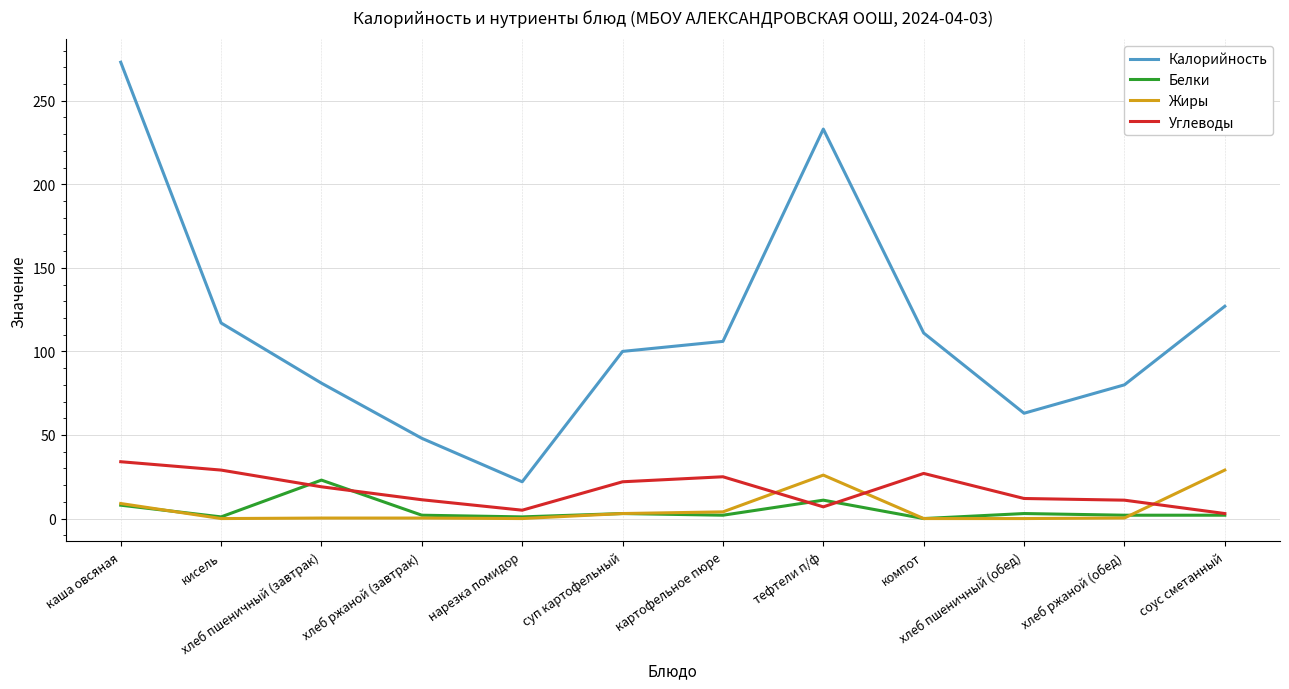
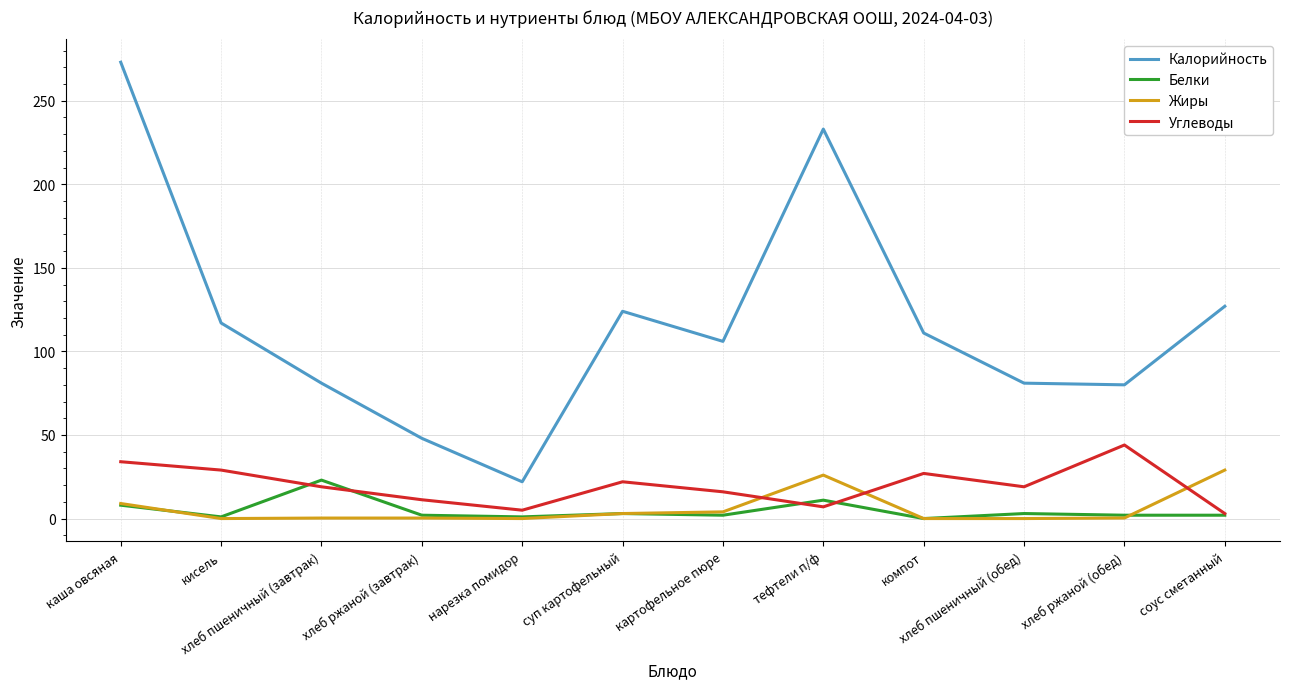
Калорийность, суп картофельный: 100 -> 124
Углеводы, картофельное пюре: 25 -> 16
Калорийность, хлеб пшеничный (обед): 63 -> 81
Углеводы, хлеб пшеничный (обед): 12 -> 19
Углеводы, хлеб ржаной (обед): 11 -> 44
